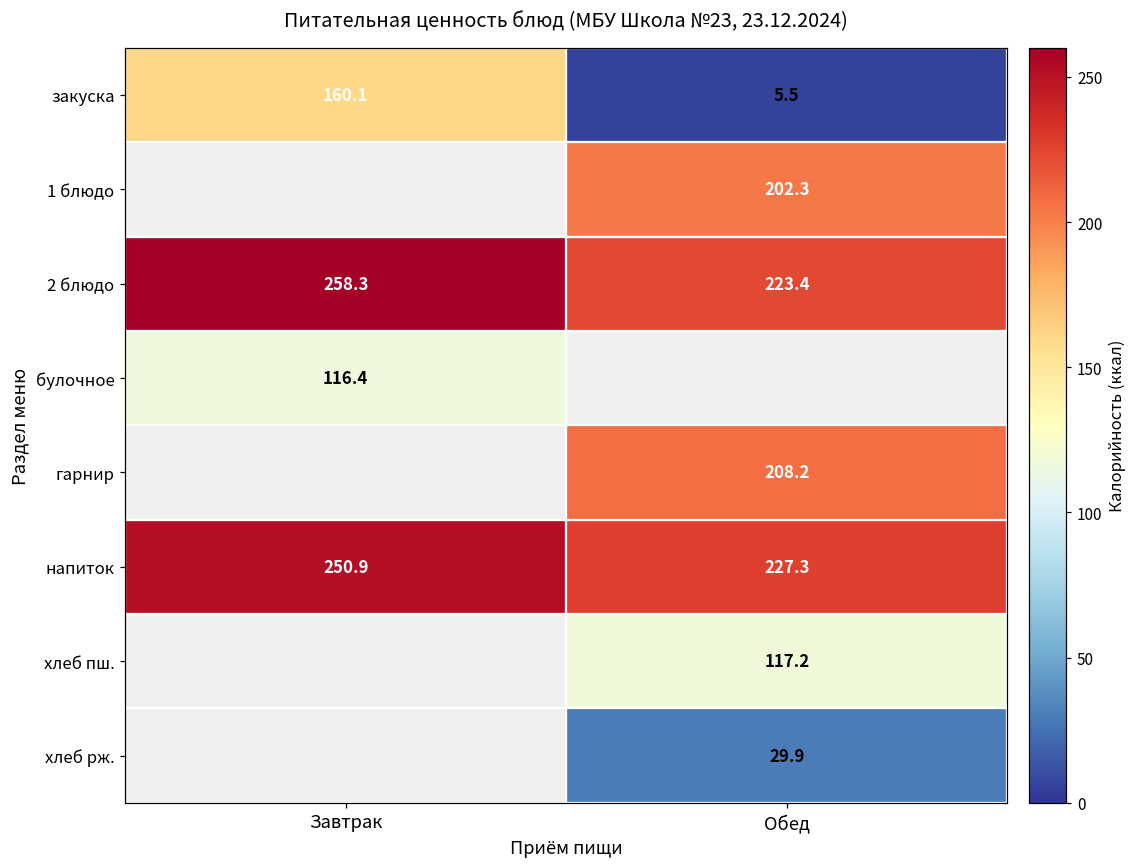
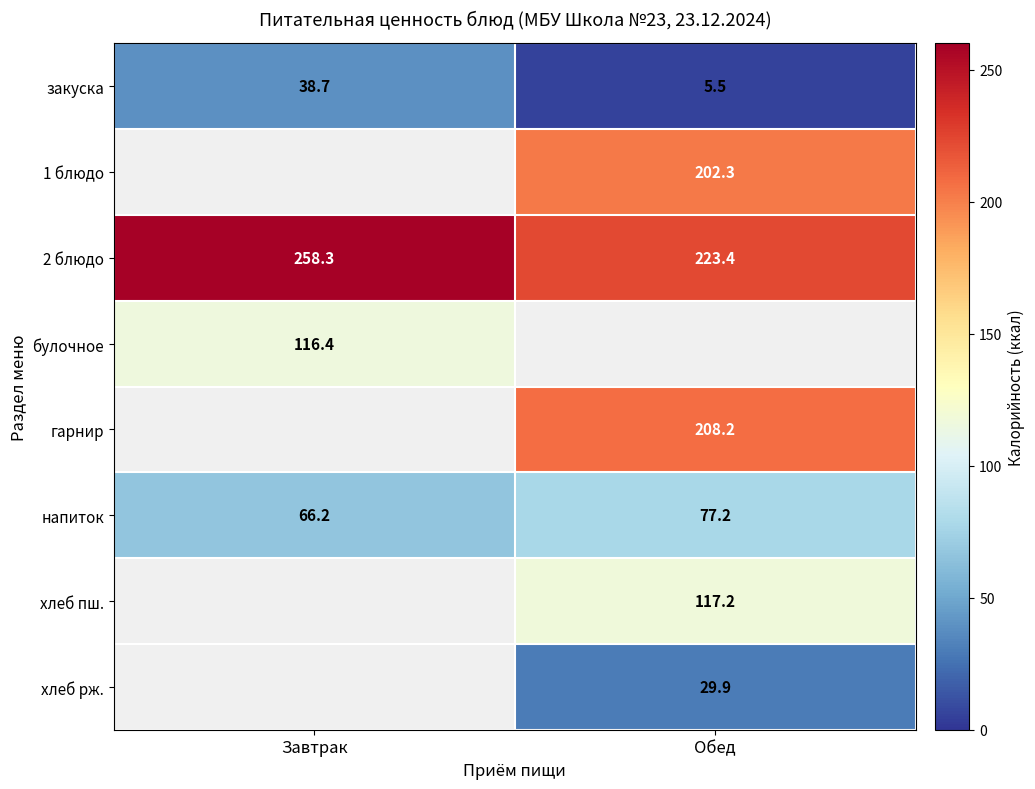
закуска, Завтрак: 160.1 -> 38.7
напиток, Завтрак: 250.9 -> 66.2
напиток, Обед: 227.3 -> 77.2
